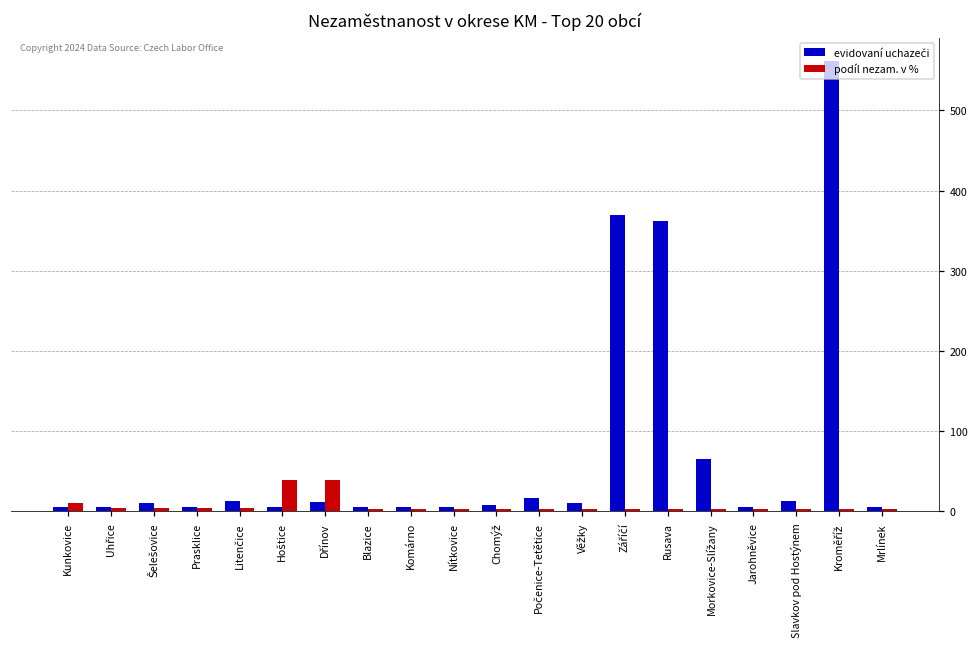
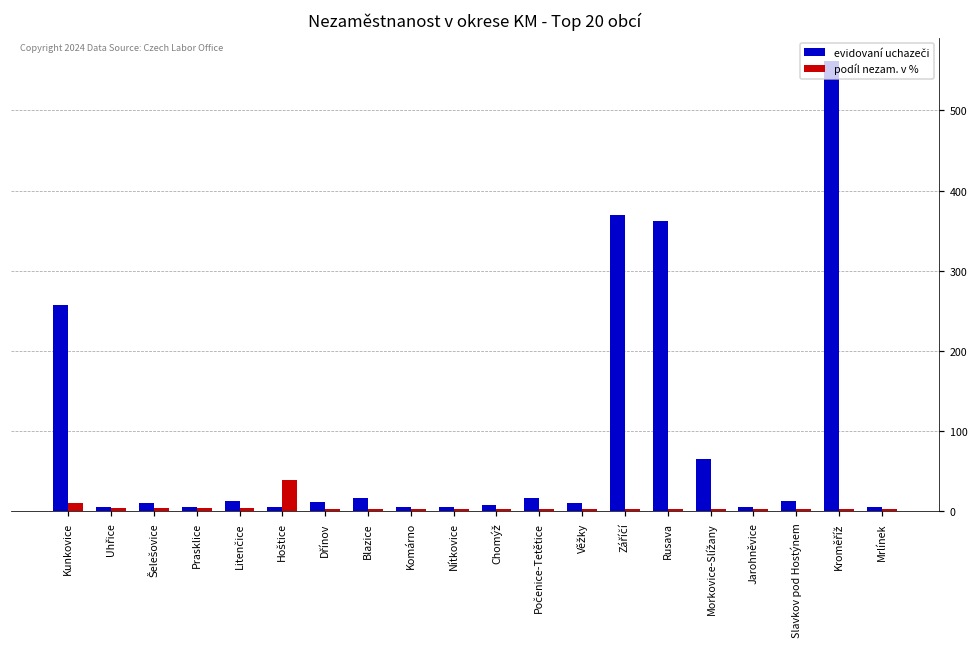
evidovaní uchazeči, Kunkovice: 10 -> 260
podíl nezam. v %, Dřínov: 40 -> 0
evidovaní uchazeči, Blazice: 10 -> 20
